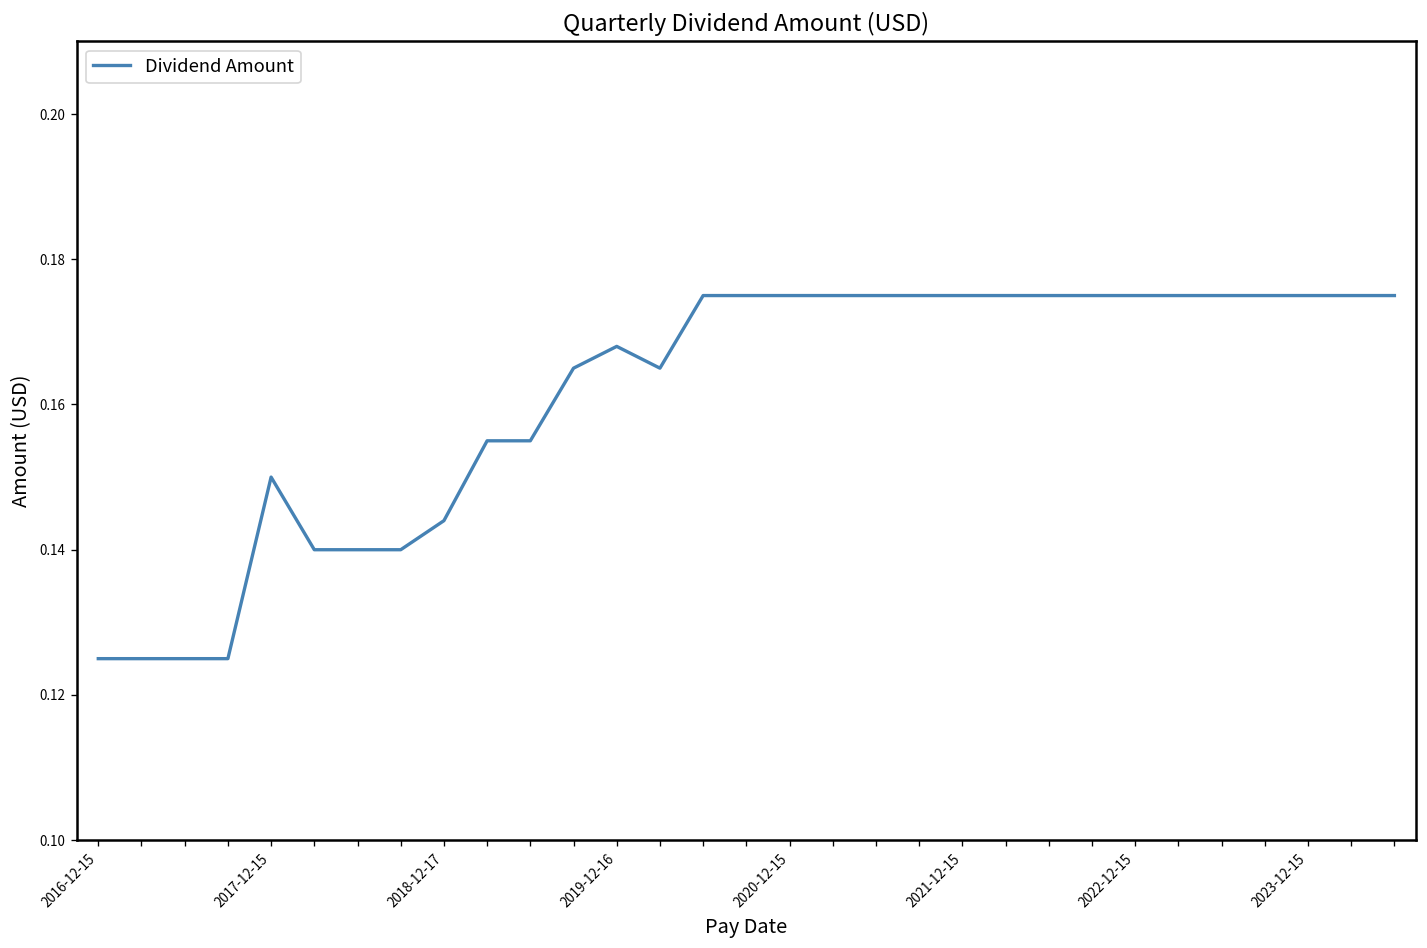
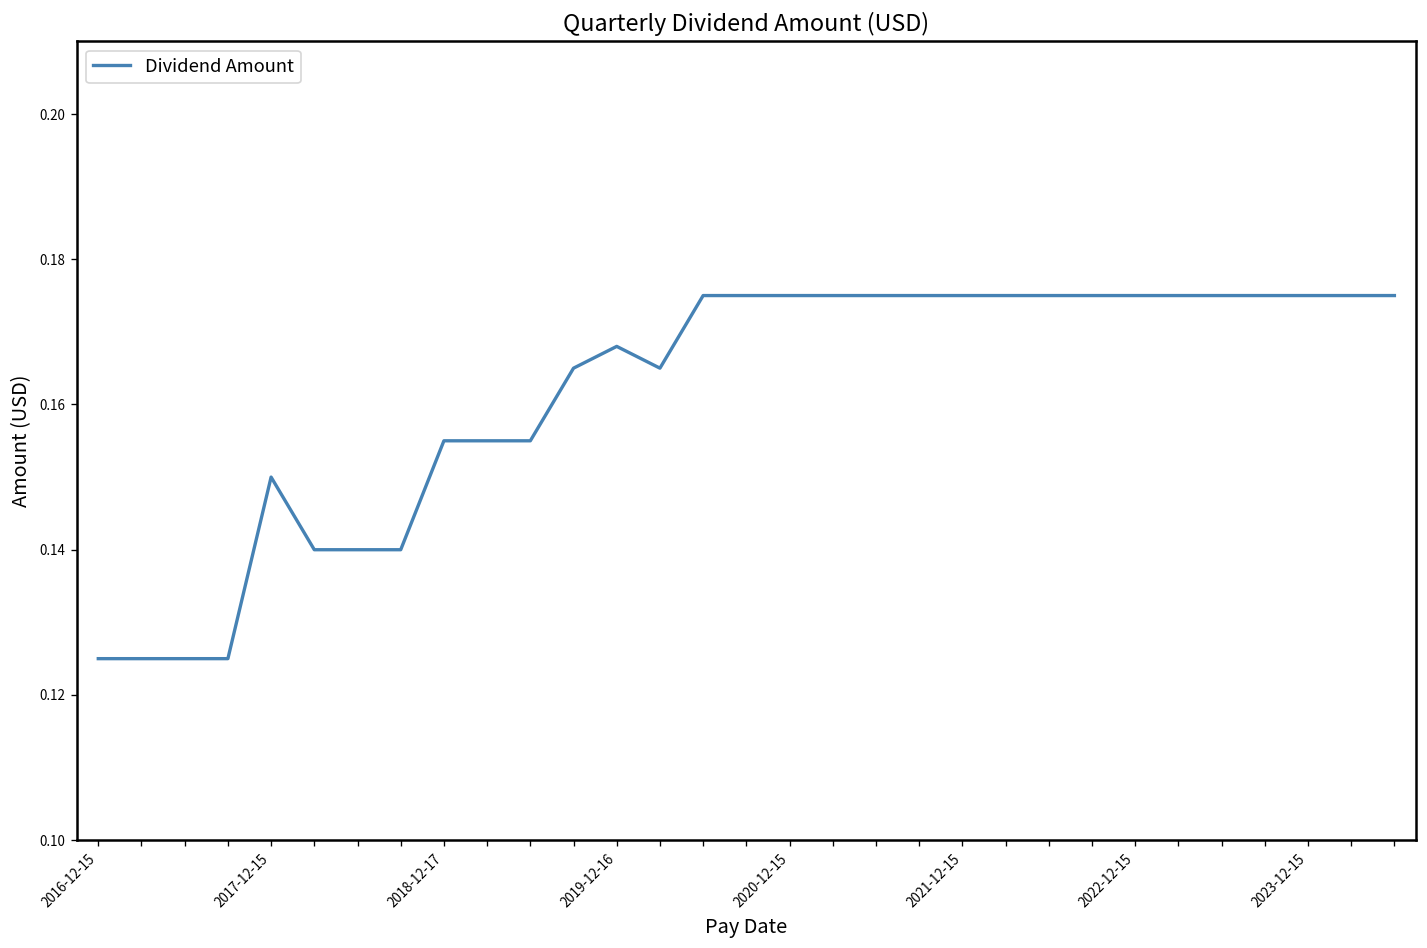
2018-12-17: 0.144 -> 0.155
